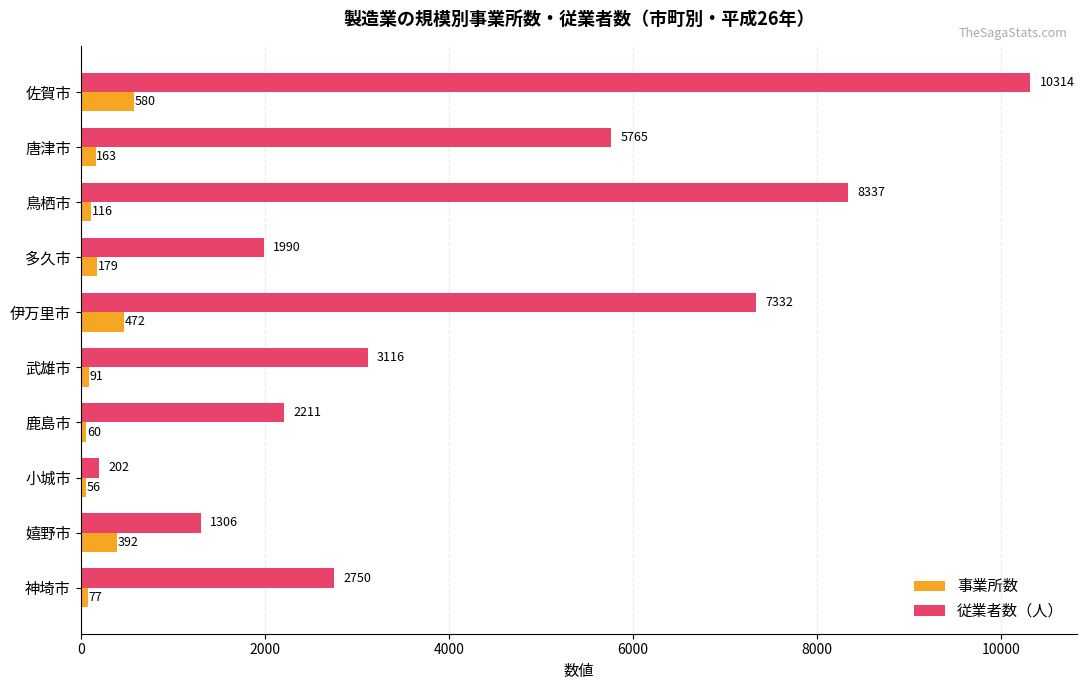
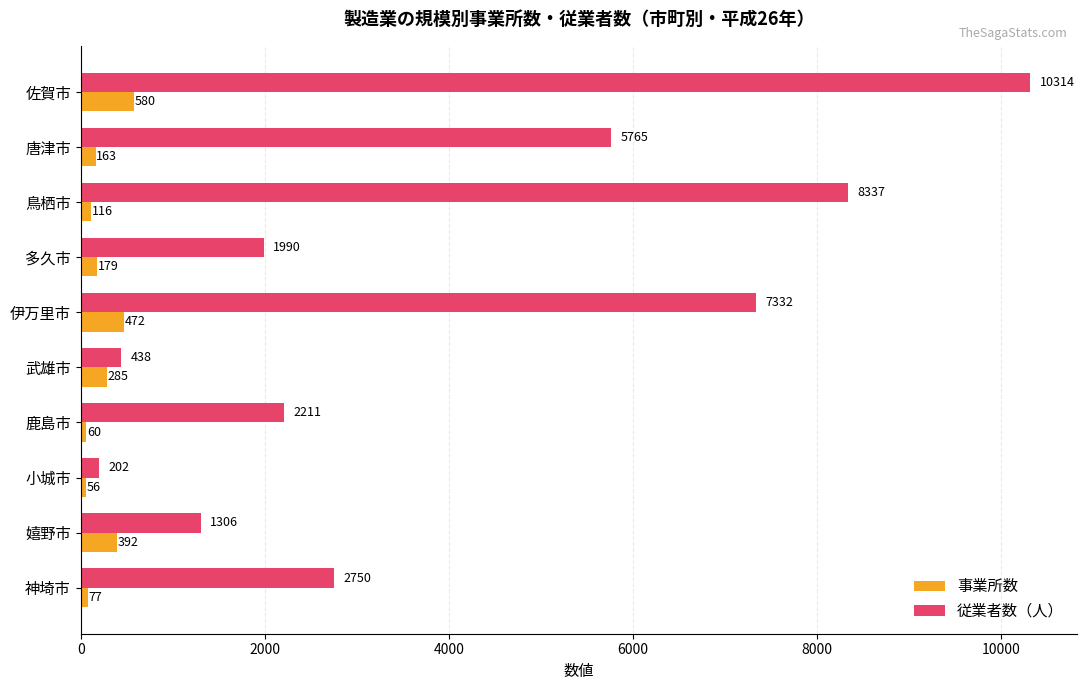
従業者数（人）, 武雄市: 3116 -> 438
事業所数, 武雄市: 91 -> 285
